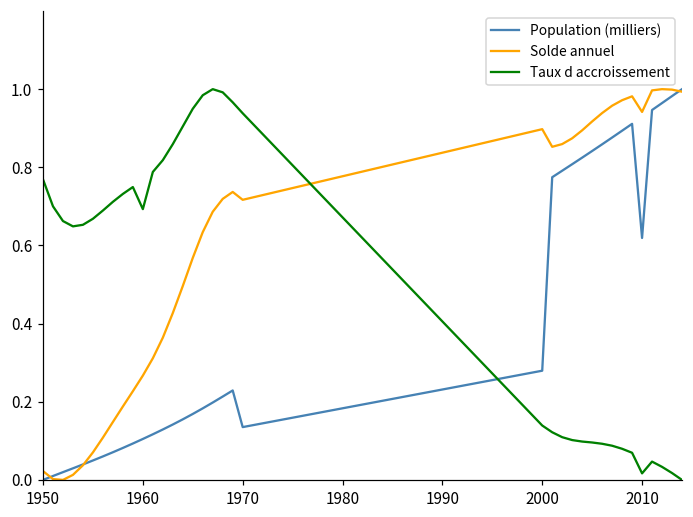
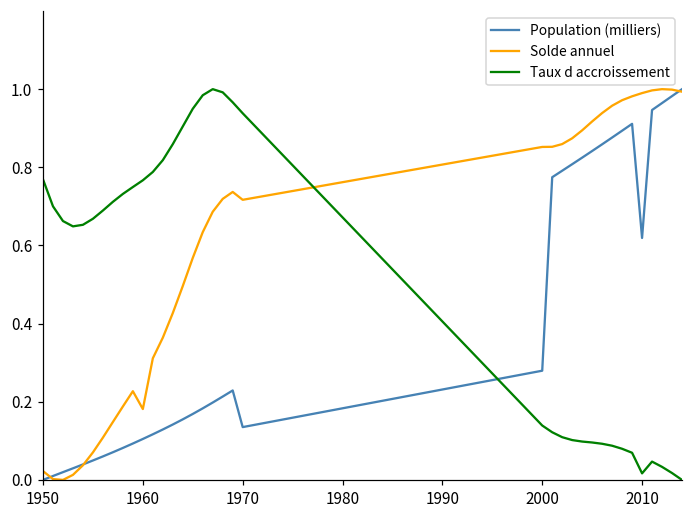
Solde annuel, 1960: 0.27 -> 0.18
Taux d accroissement, 1960: 0.69 -> 0.77
Solde annuel, 2000: 0.90 -> 0.85
Solde annuel, 2010: 0.94 -> 0.99
